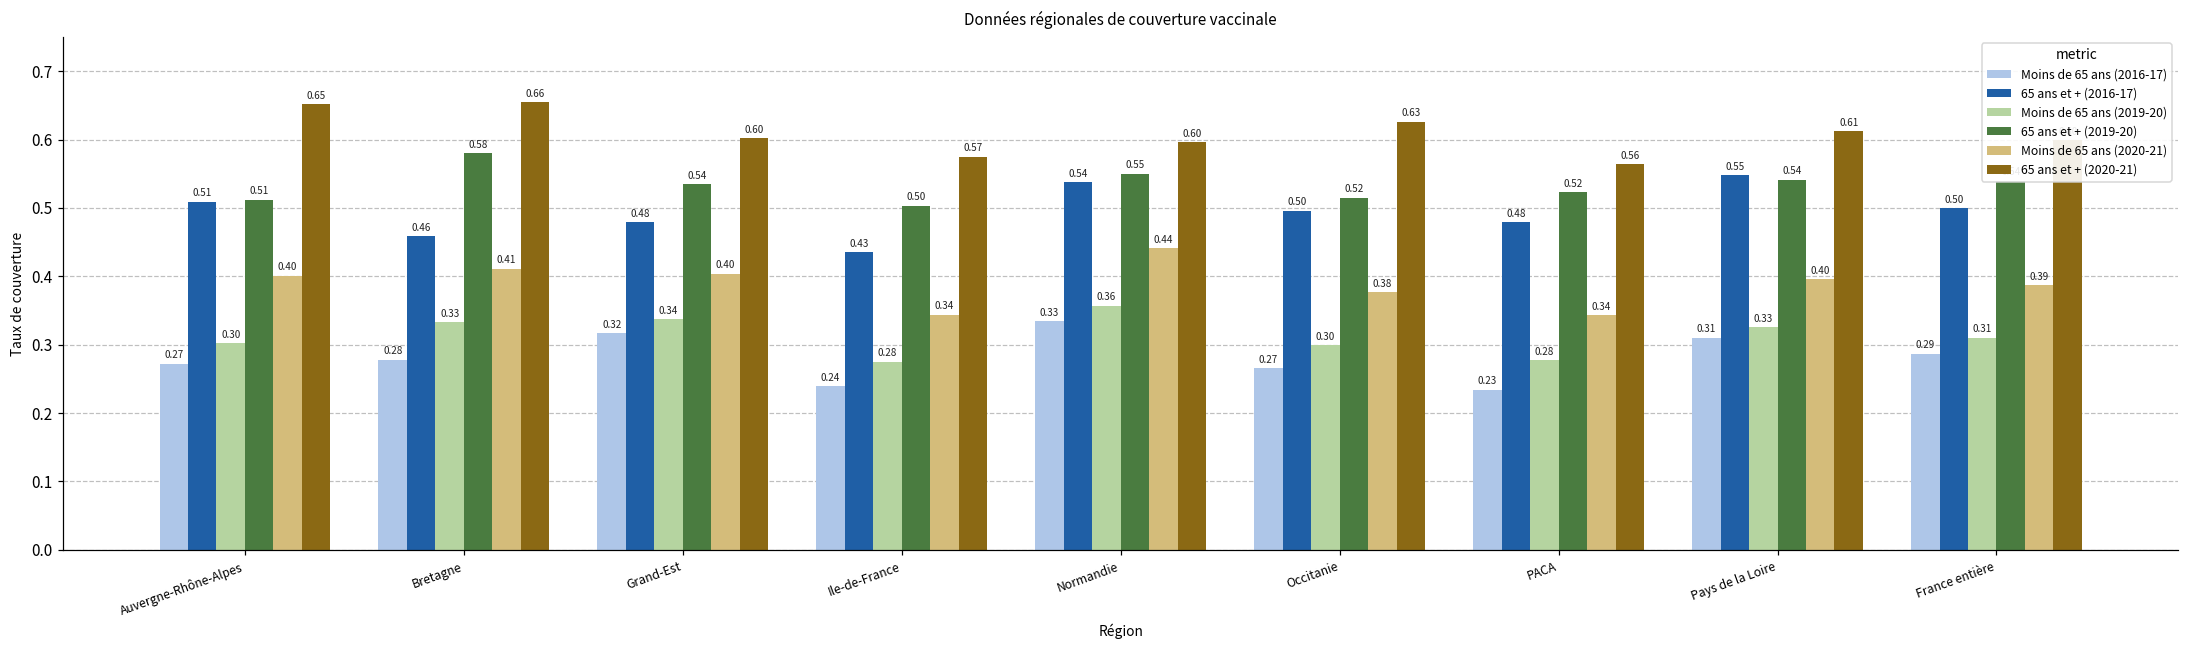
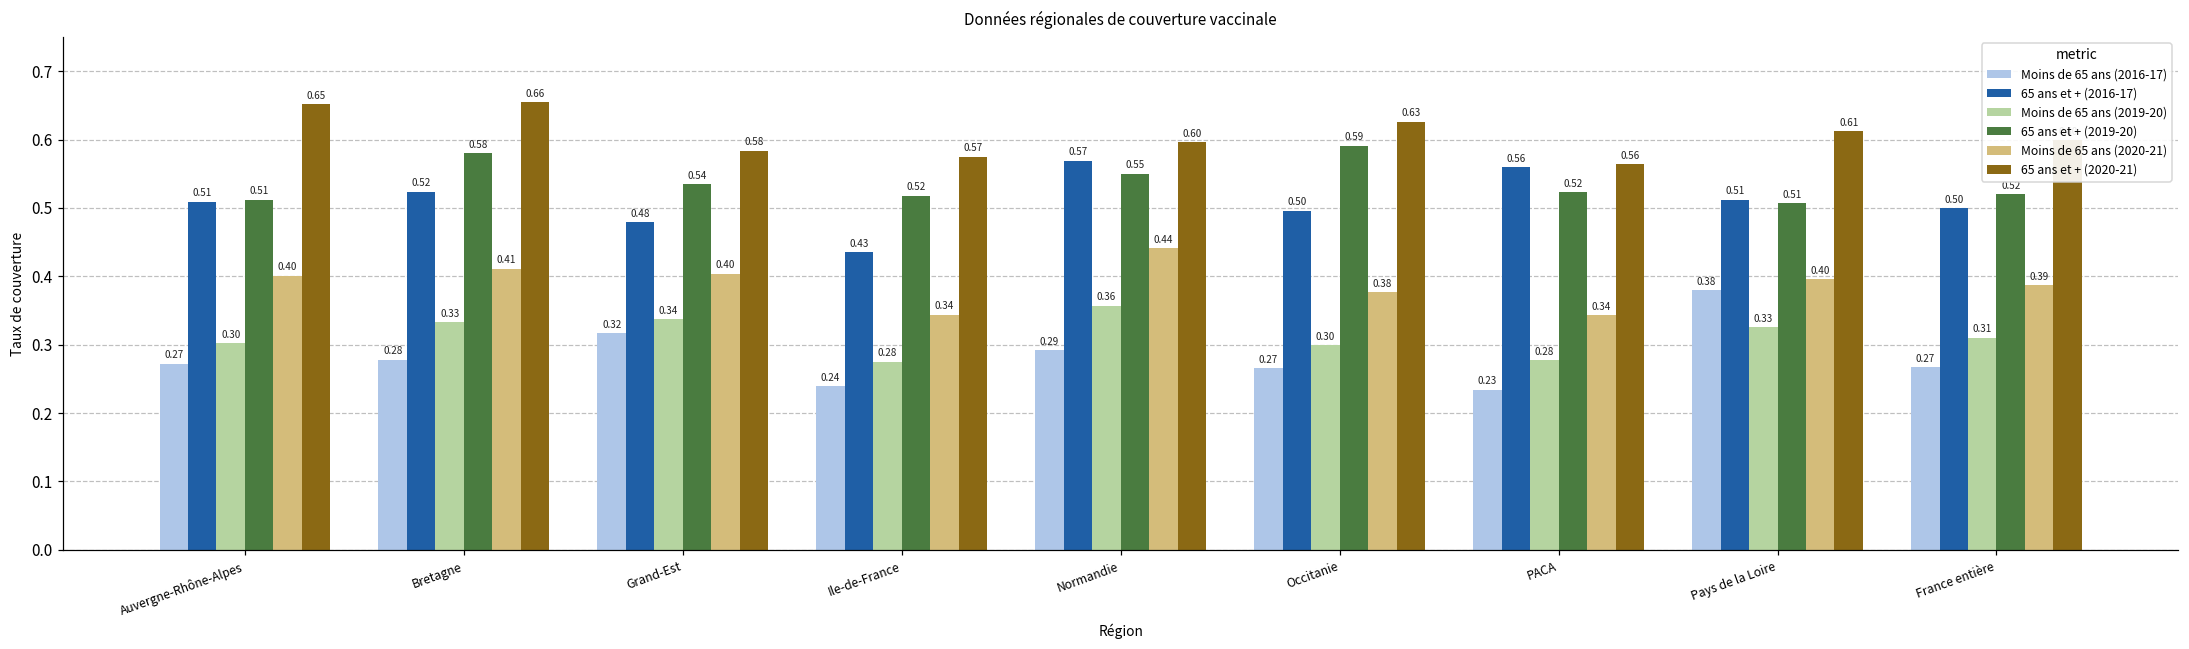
65 ans et + (2016-17), Bretagne: 0.46 -> 0.52
65 ans et + (2020-21), Grand-Est: 0.60 -> 0.58
65 ans et + (2019-20), Ile-de-France: 0.50 -> 0.52
Moins de 65 ans (2016-17), Normandie: 0.33 -> 0.29
65 ans et + (2016-17), Normandie: 0.54 -> 0.57
65 ans et + (2019-20), Occitanie: 0.52 -> 0.59
65 ans et + (2016-17), PACA: 0.48 -> 0.56
Moins de 65 ans (2016-17), Pays de la Loire: 0.31 -> 0.38
65 ans et + (2016-17), Pays de la Loire: 0.55 -> 0.51
65 ans et + (2019-20), Pays de la Loire: 0.54 -> 0.51
Moins de 65 ans (2016-17), France entière: 0.29 -> 0.27
65 ans et + (2019-20), France entière: 0.54 -> 0.52
